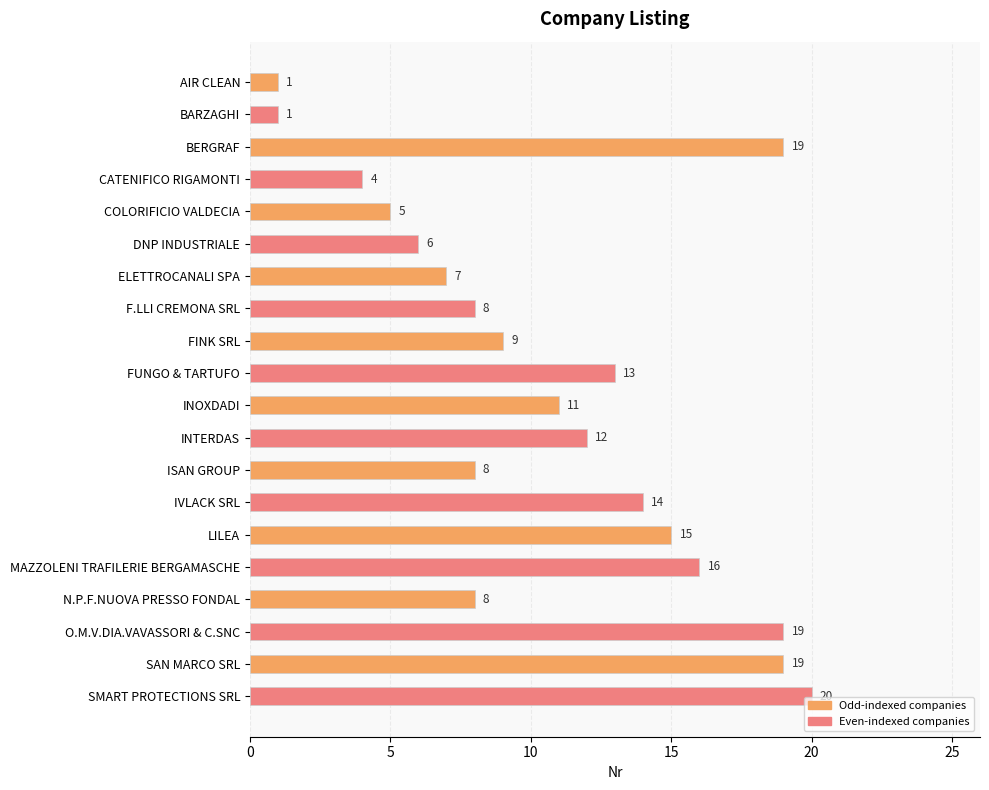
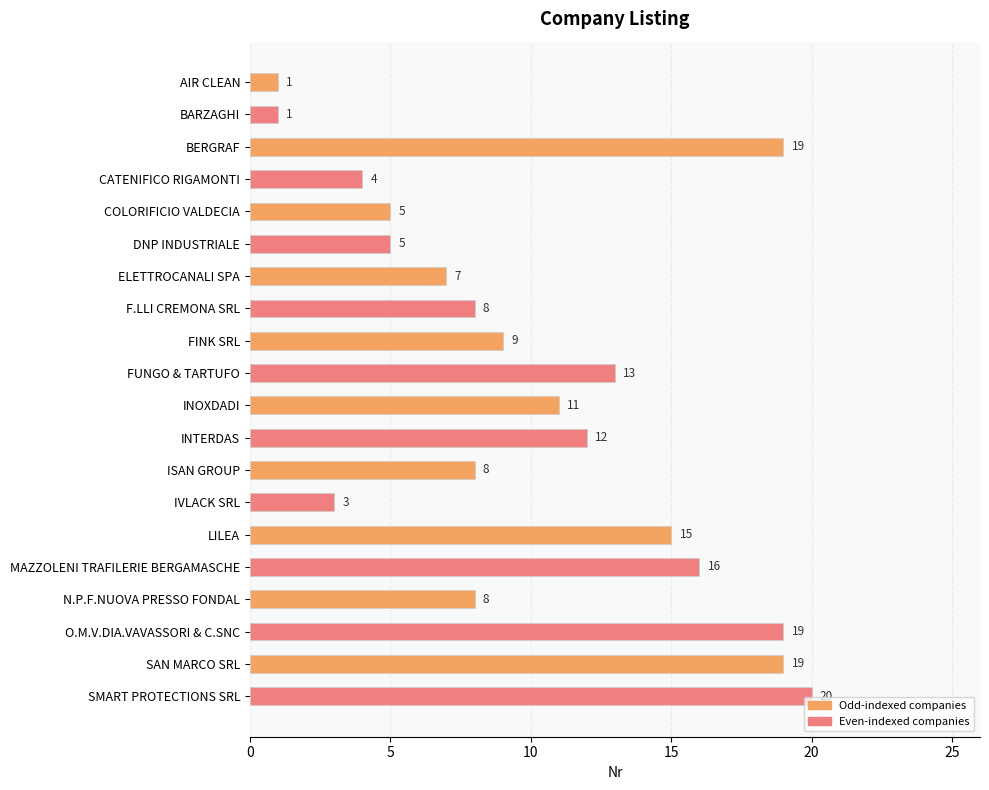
DNP INDUSTRIALE: 6 -> 5
IVLACK SRL: 14 -> 3
